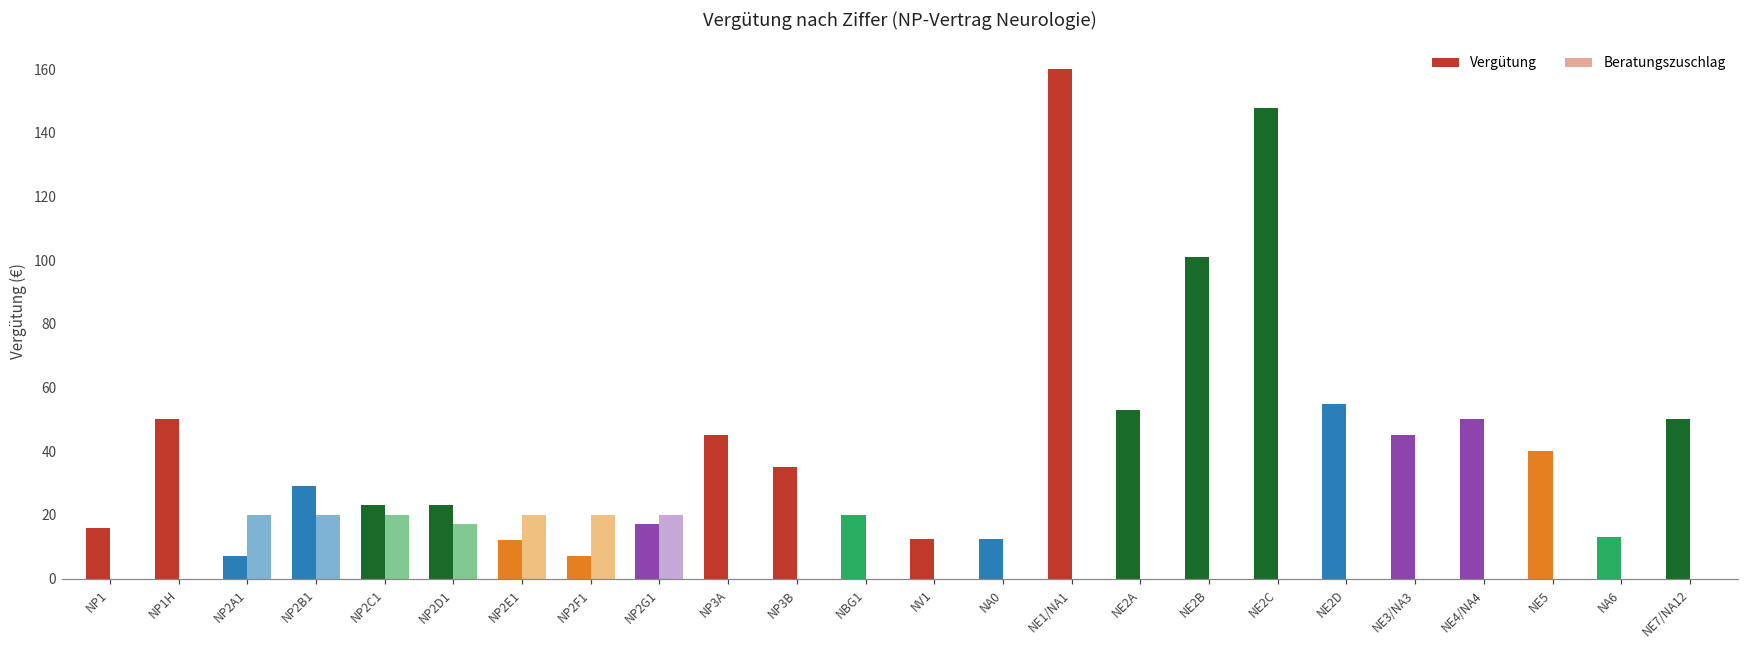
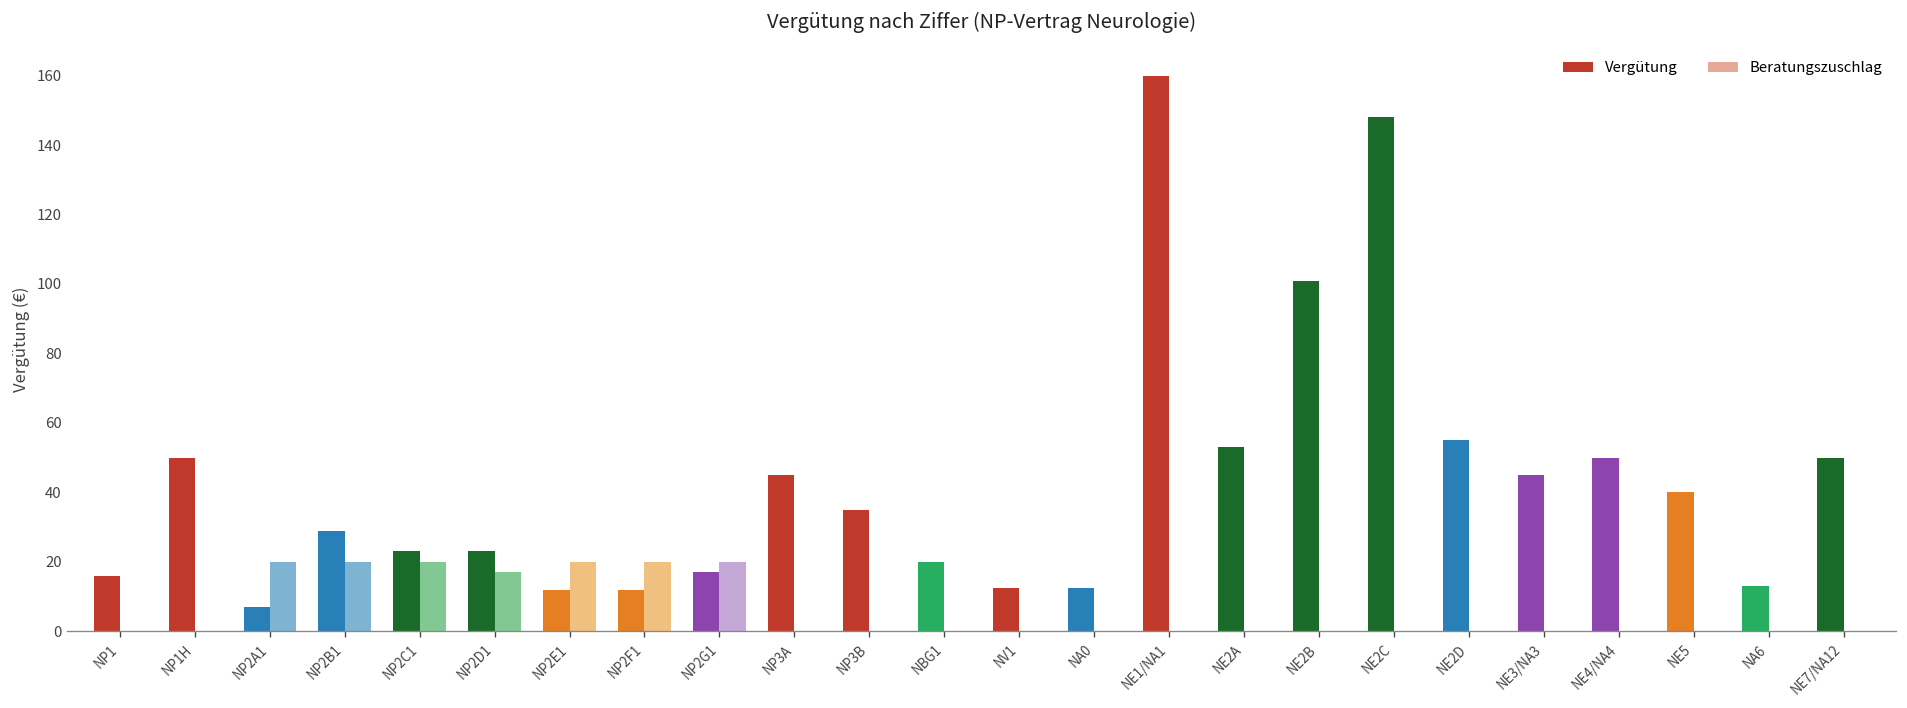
Vergütung, NP2F1: 7 -> 12
